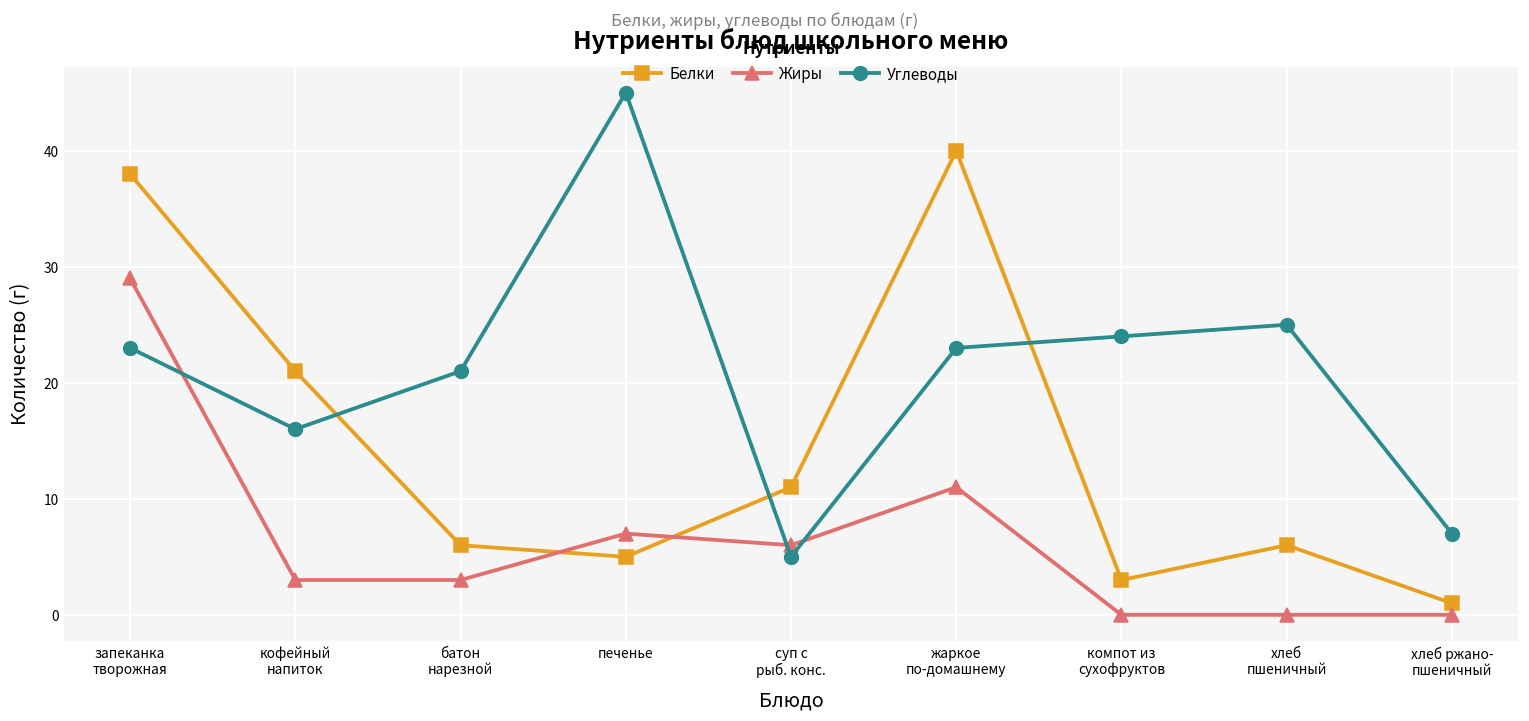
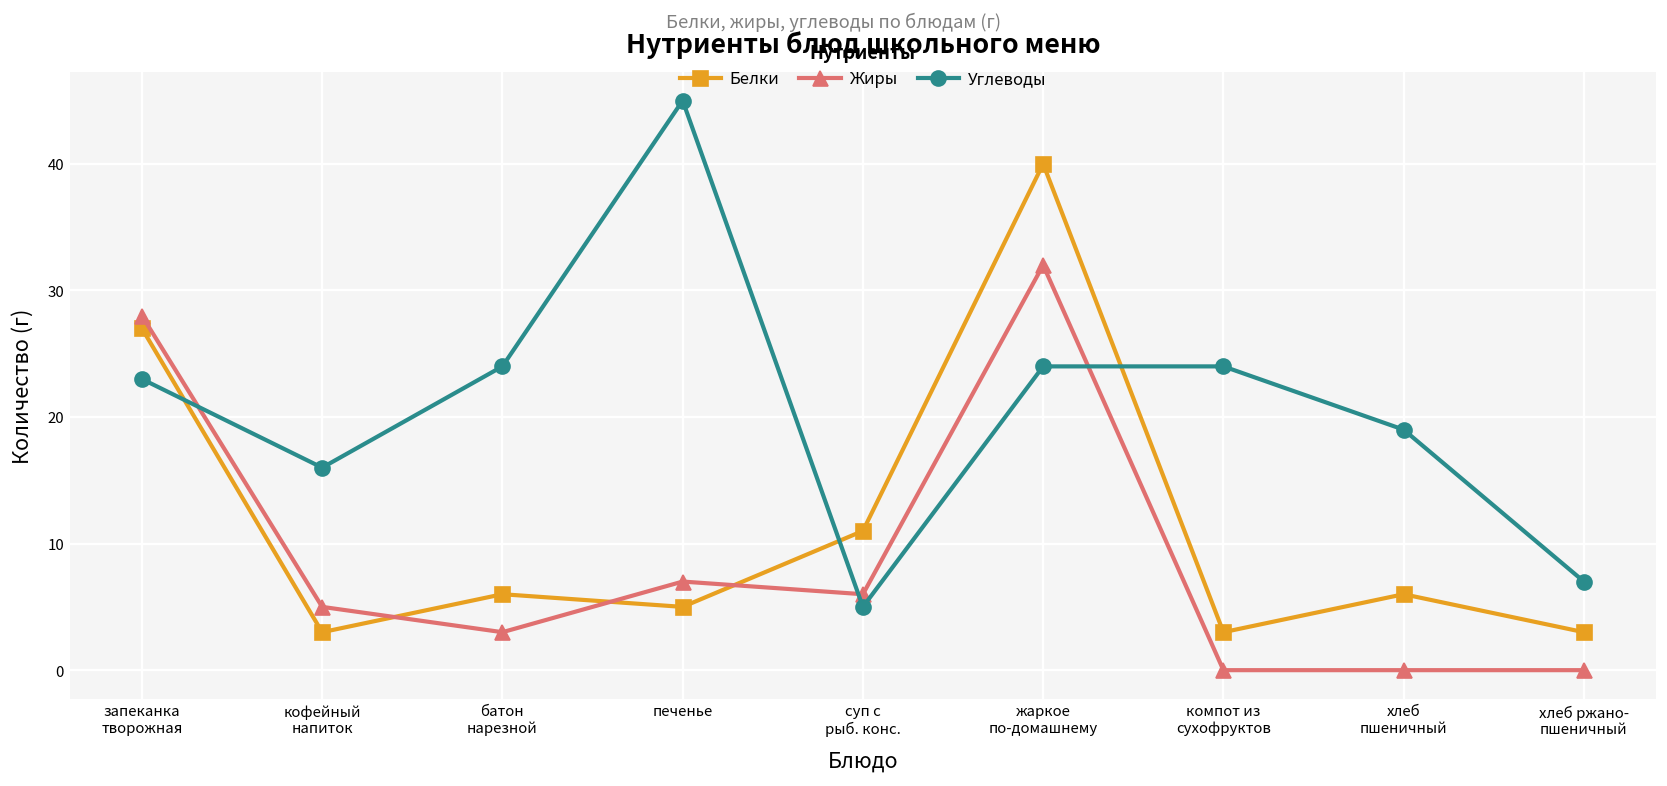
Белки, запеканка творожная: 38 -> 27
Жиры, запеканка творожная: 29 -> 28
Белки, кофейный напиток: 21 -> 3
Жиры, кофейный напиток: 3 -> 5
Углеводы, батон нарезной: 21 -> 24
Жиры, жаркое по-домашнему: 11 -> 32
Углеводы, жаркое по-домашнему: 23 -> 24
Углеводы, хлеб пшеничный: 25 -> 19
Белки, хлеб ржано- пшеничный: 1 -> 3
